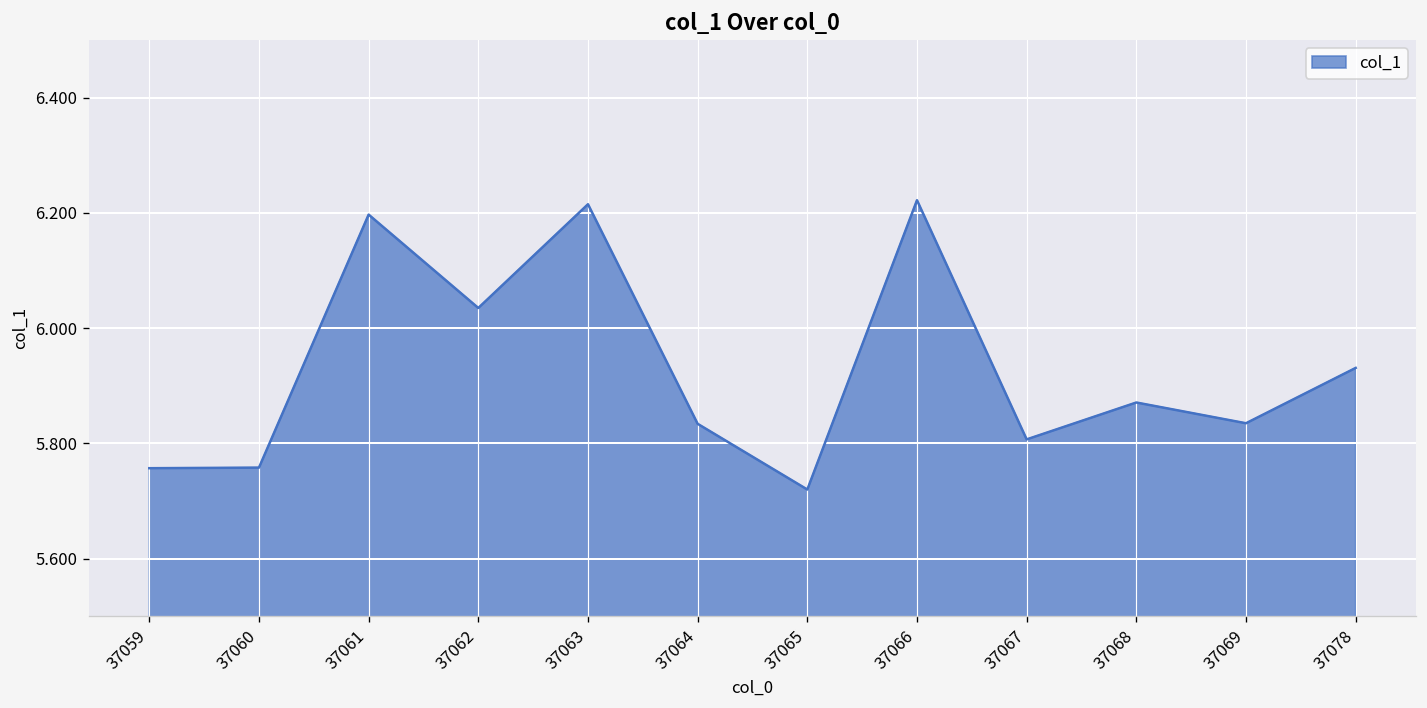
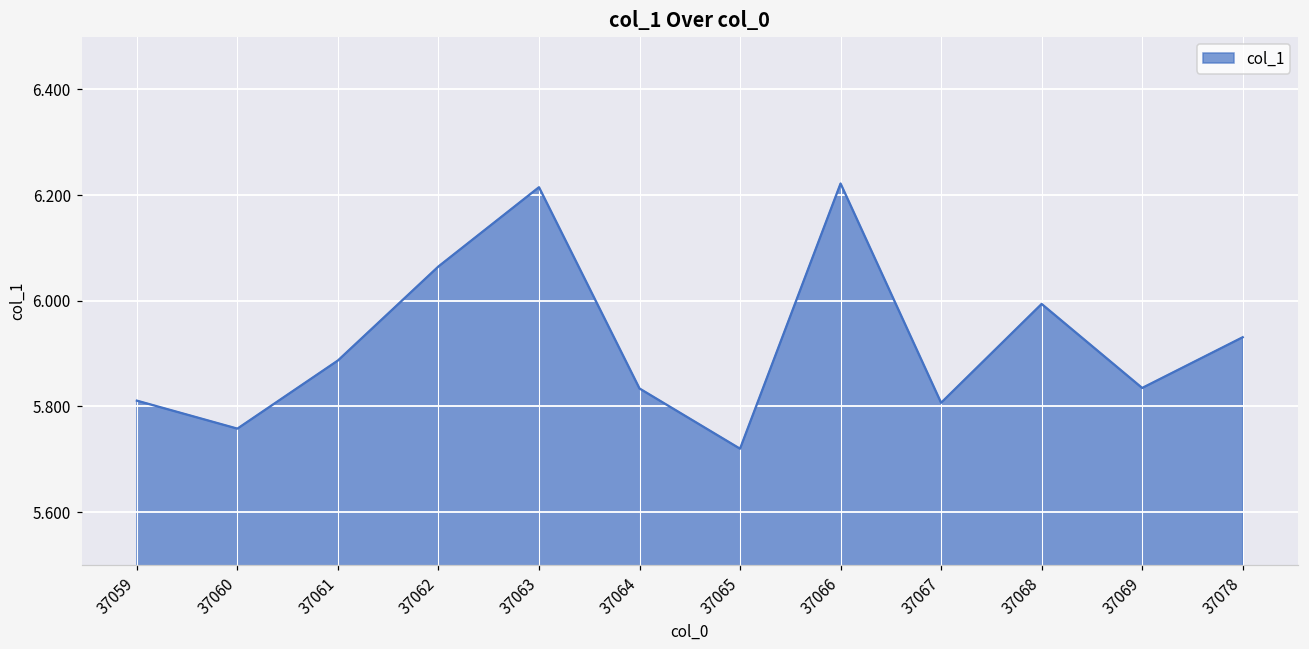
37059: 5.76 -> 5.81
37061: 6.20 -> 5.89
37062: 6.04 -> 6.07
37068: 5.87 -> 5.99
